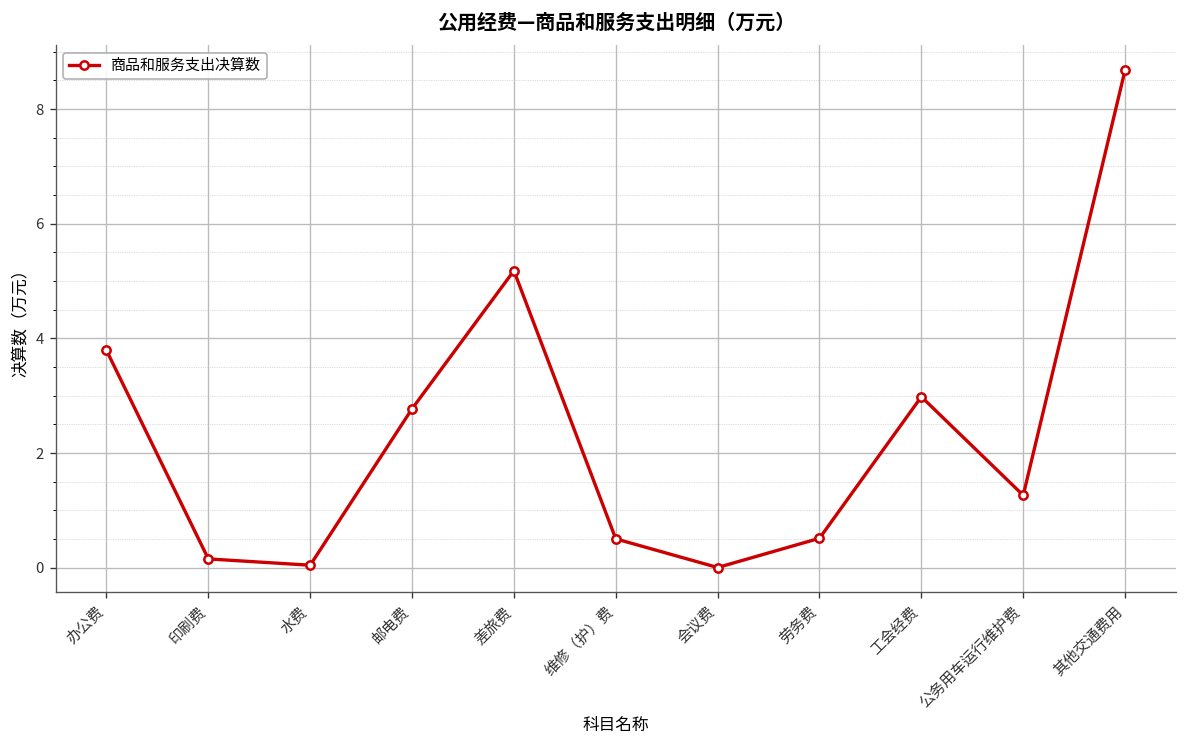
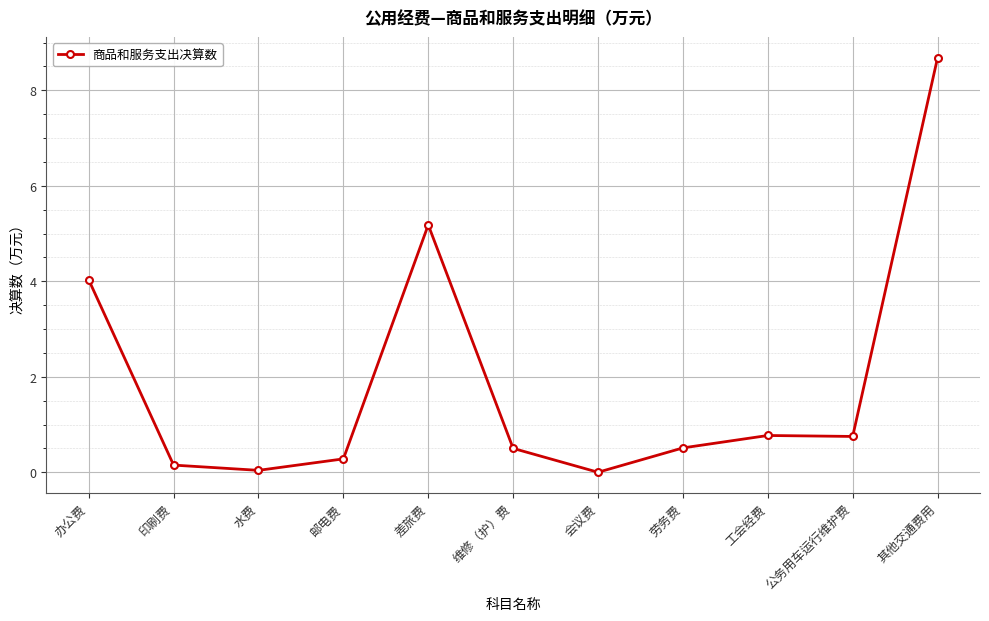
办公费: 3.8 -> 4.0
邮电费: 2.8 -> 0.3
工会经费: 3.0 -> 0.8
公务用车运行维护费: 1.3 -> 0.8
